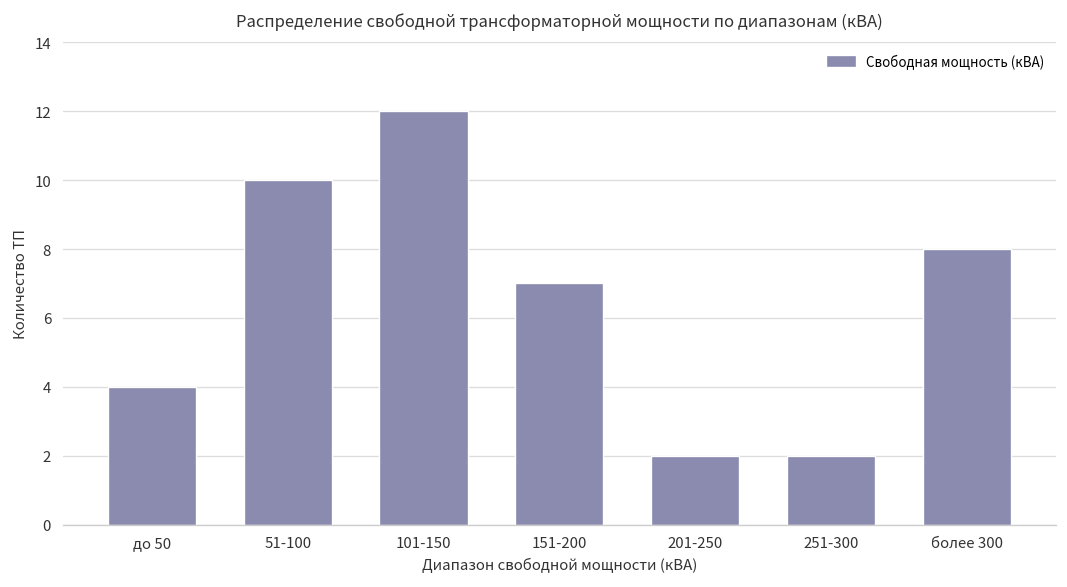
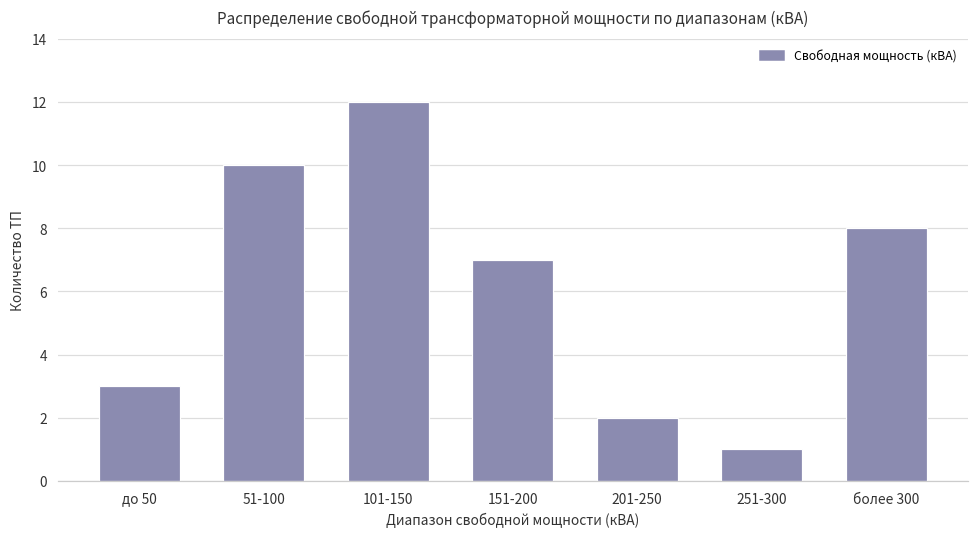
до 50: 4 -> 3
251-300: 2 -> 1
